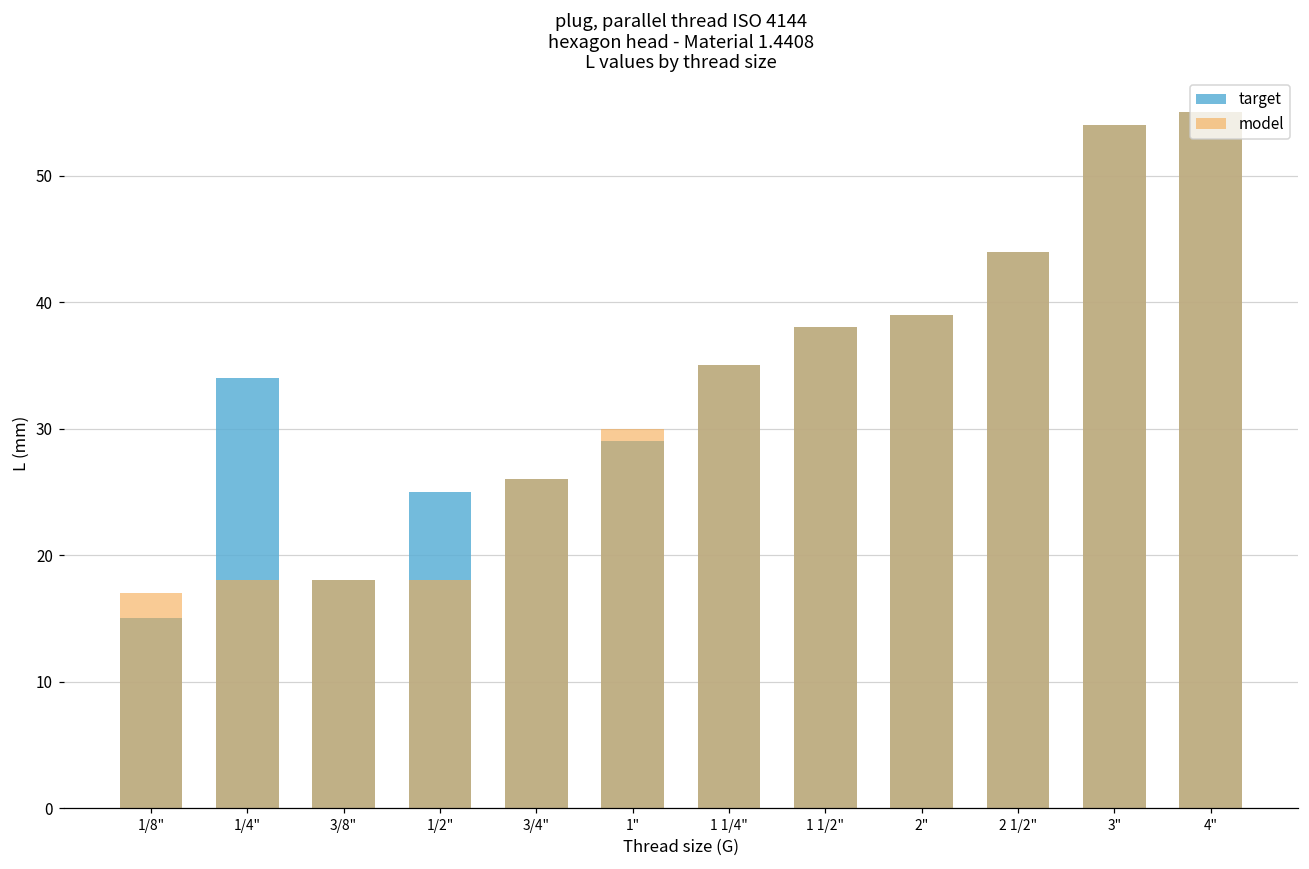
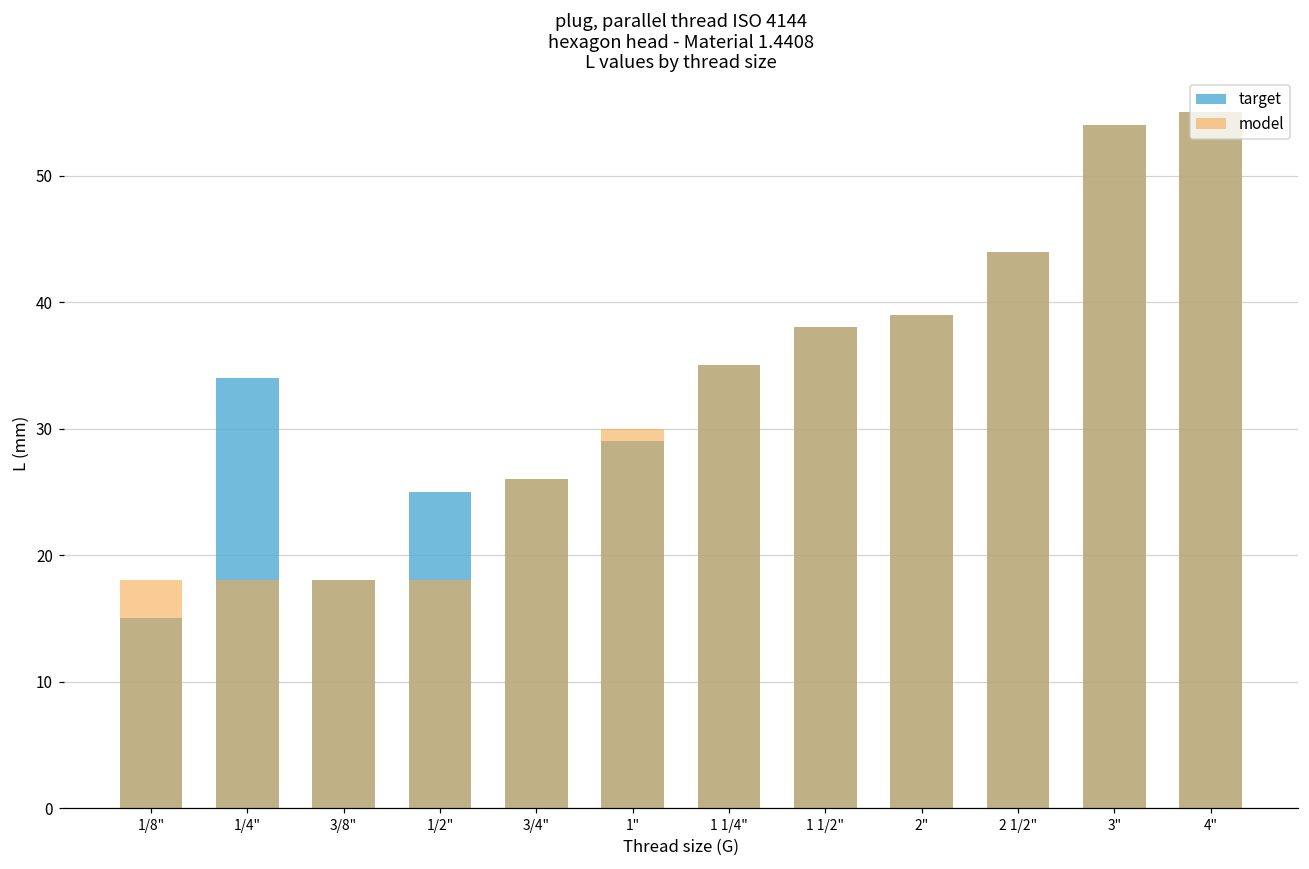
model, 1/8": 17 -> 18
